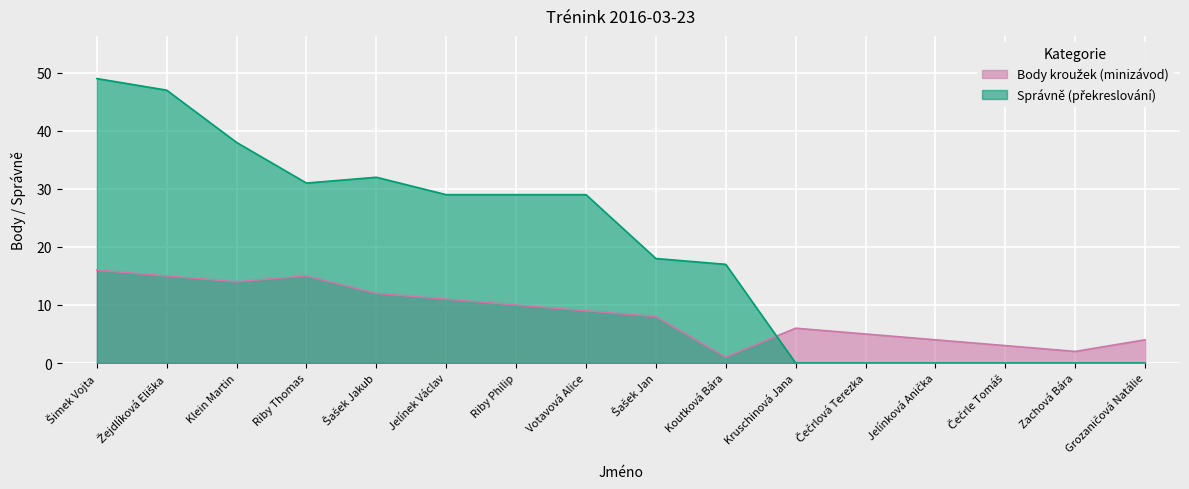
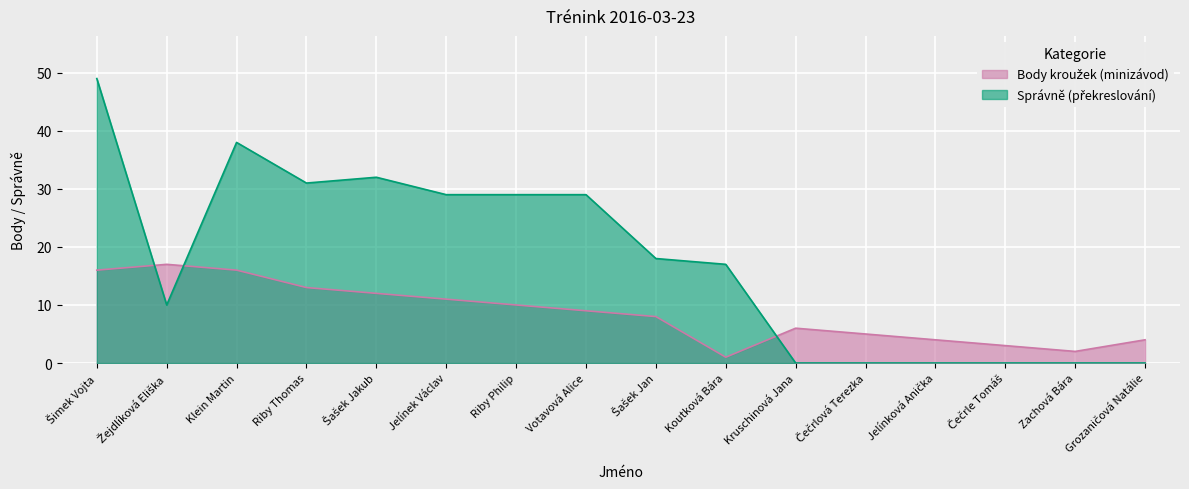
Body kroužek (minizávod), Žejdlíková Eliška: 15 -> 17
Správně (překreslování), Žejdlíková Eliška: 47 -> 10
Body kroužek (minizávod), Klein Martin: 14 -> 16
Body kroužek (minizávod), Riby Thomas: 15 -> 13
